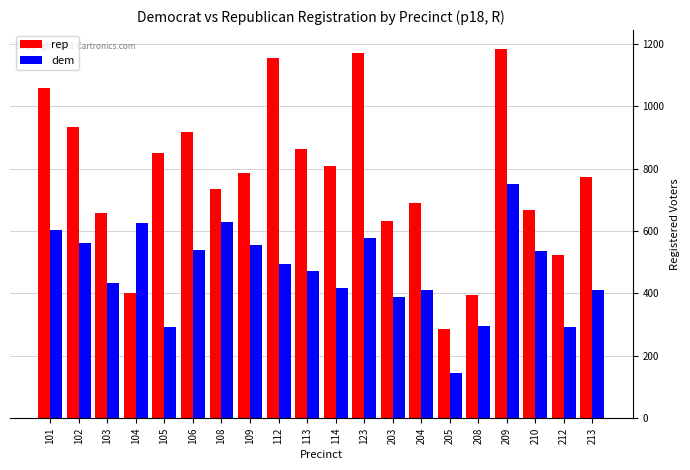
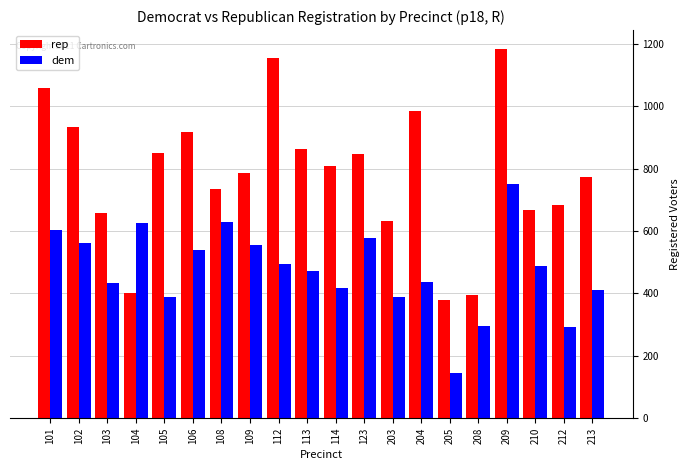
dem, 105: 290 -> 390
rep, 123: 1170 -> 850
rep, 204: 690 -> 990
dem, 204: 410 -> 440
rep, 205: 290 -> 380
dem, 210: 540 -> 490
rep, 212: 520 -> 680
